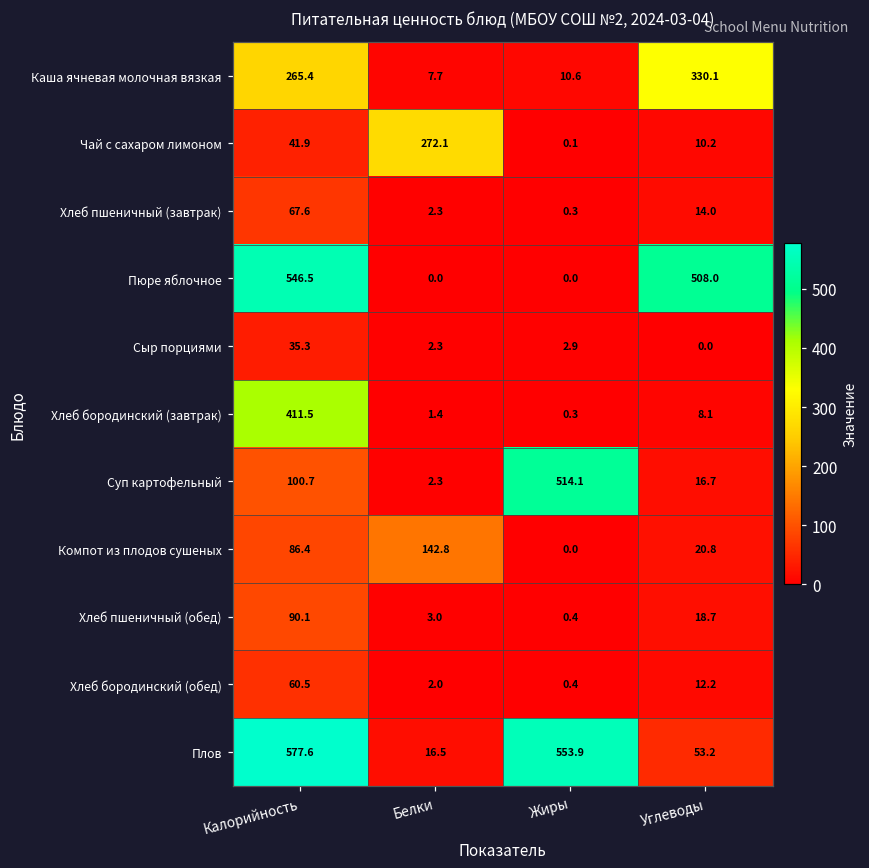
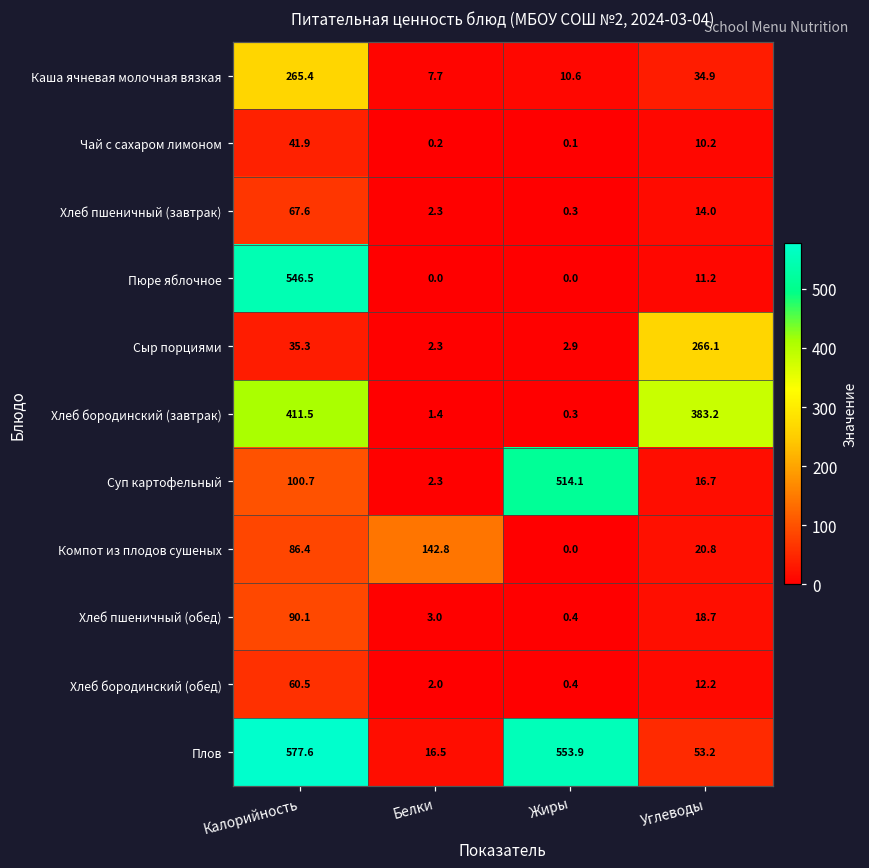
Каша ячневая молочная вязкая, Углеводы: 330.1 -> 34.9
Чай с сахаром лимоном, Белки: 272.1 -> 0.2
Пюре яблочное, Углеводы: 508.0 -> 11.2
Сыр порциями, Углеводы: 0.0 -> 266.1
Хлеб бородинский (завтрак), Углеводы: 8.1 -> 383.2
